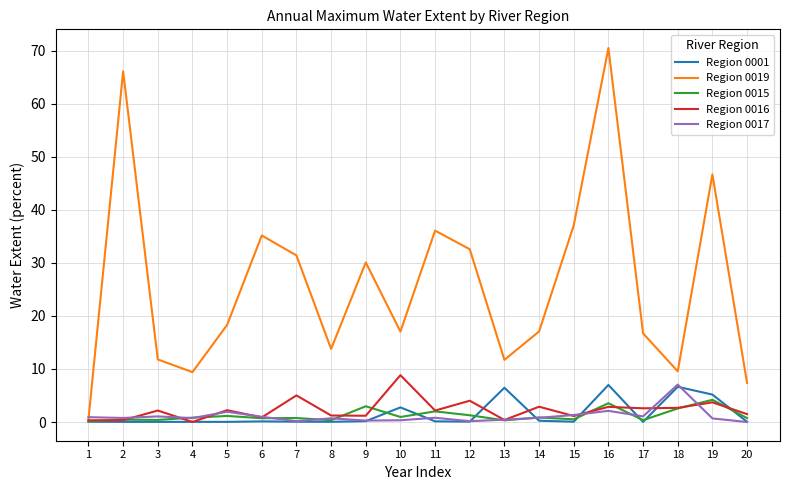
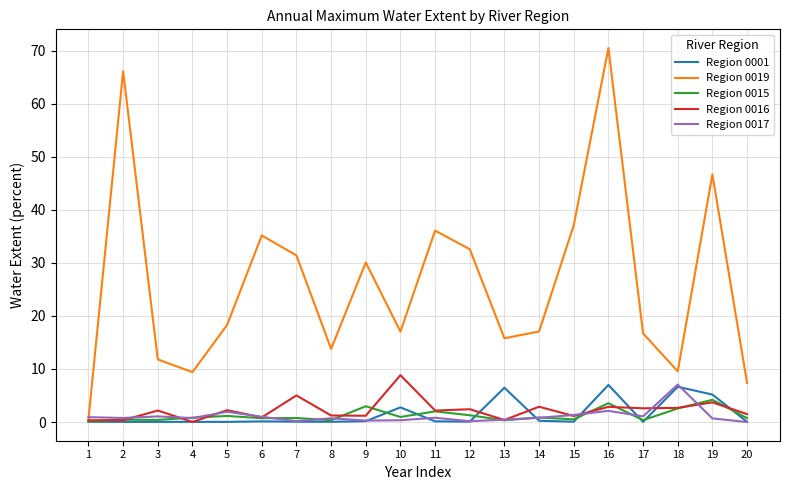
Region 0016, 12: 4 -> 2
Region 0019, 13: 12 -> 16
